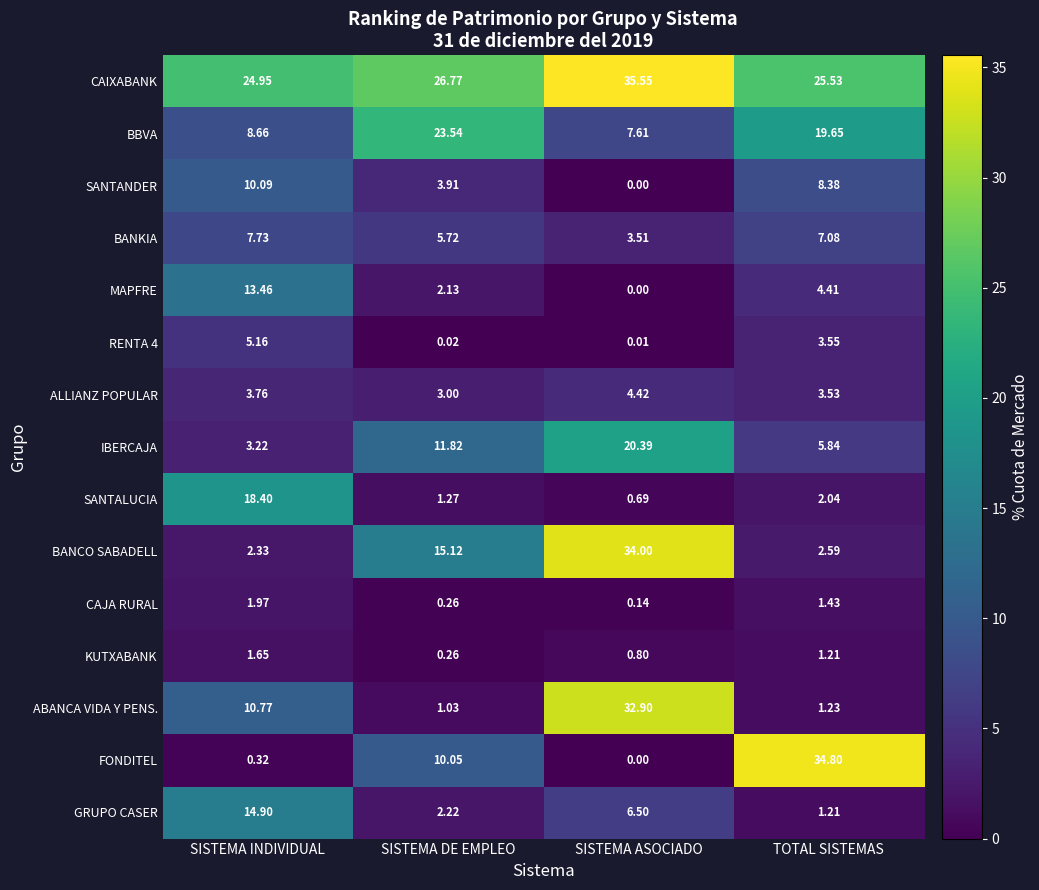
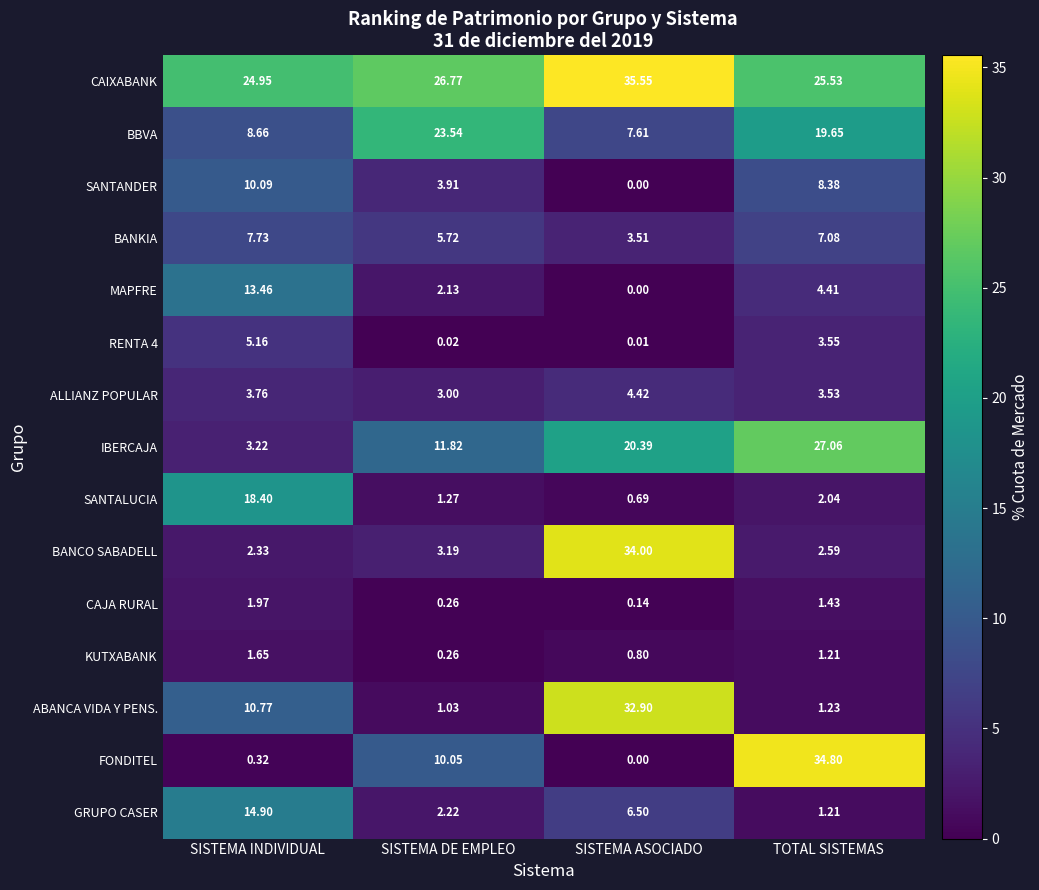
IBERCAJA, TOTAL SISTEMAS: 5.84 -> 27.06
BANCO SABADELL, SISTEMA DE EMPLEO: 15.12 -> 3.19
